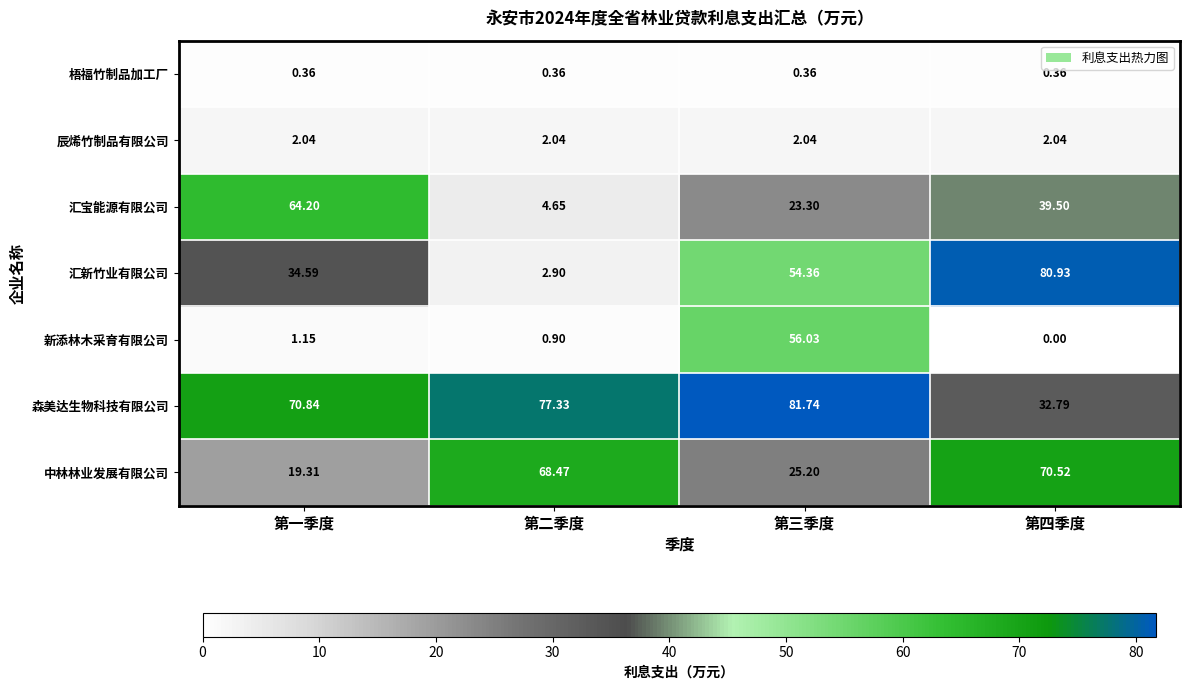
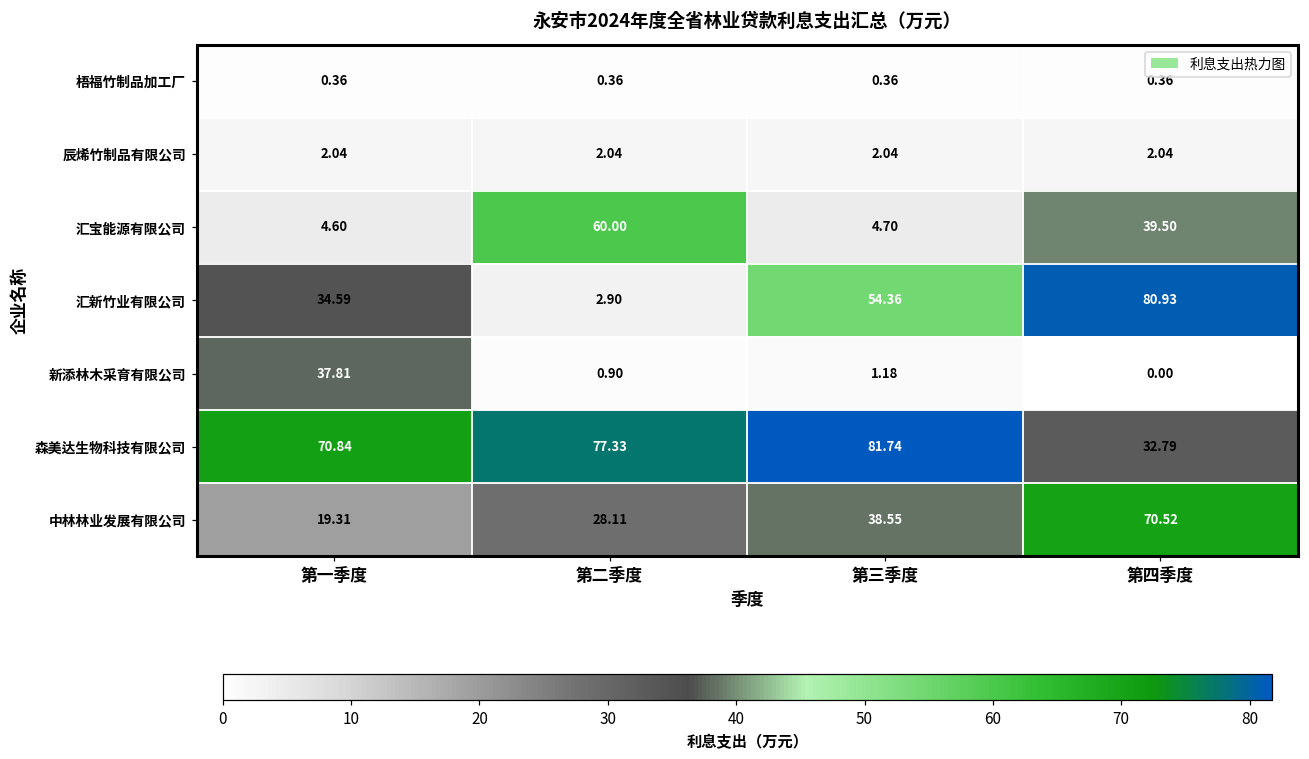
汇宝能源有限公司, 第一季度: 64.20 -> 4.60
汇宝能源有限公司, 第二季度: 4.65 -> 60.00
汇宝能源有限公司, 第三季度: 23.30 -> 4.70
新添林木采育有限公司, 第一季度: 1.15 -> 37.81
新添林木采育有限公司, 第三季度: 56.03 -> 1.18
中林林业发展有限公司, 第二季度: 68.47 -> 28.11
中林林业发展有限公司, 第三季度: 25.20 -> 38.55
